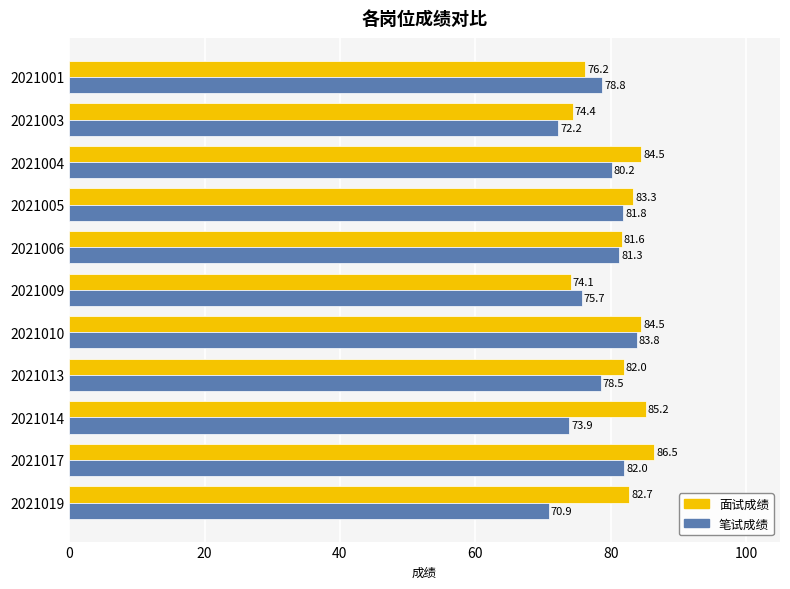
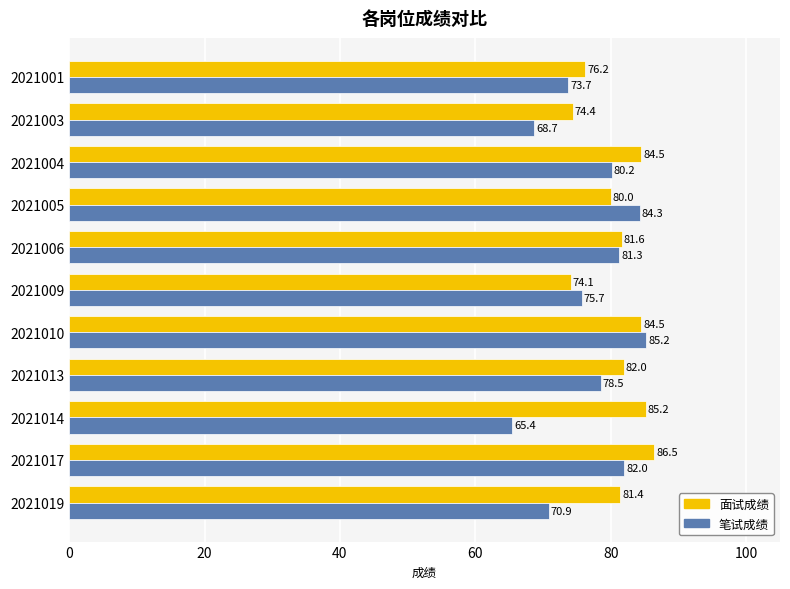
笔试成绩, 2021001: 78.8 -> 73.7
笔试成绩, 2021003: 72.2 -> 68.7
面试成绩, 2021005: 83.3 -> 80.0
笔试成绩, 2021005: 81.8 -> 84.3
笔试成绩, 2021010: 83.8 -> 85.2
笔试成绩, 2021014: 73.9 -> 65.4
面试成绩, 2021019: 82.7 -> 81.4
